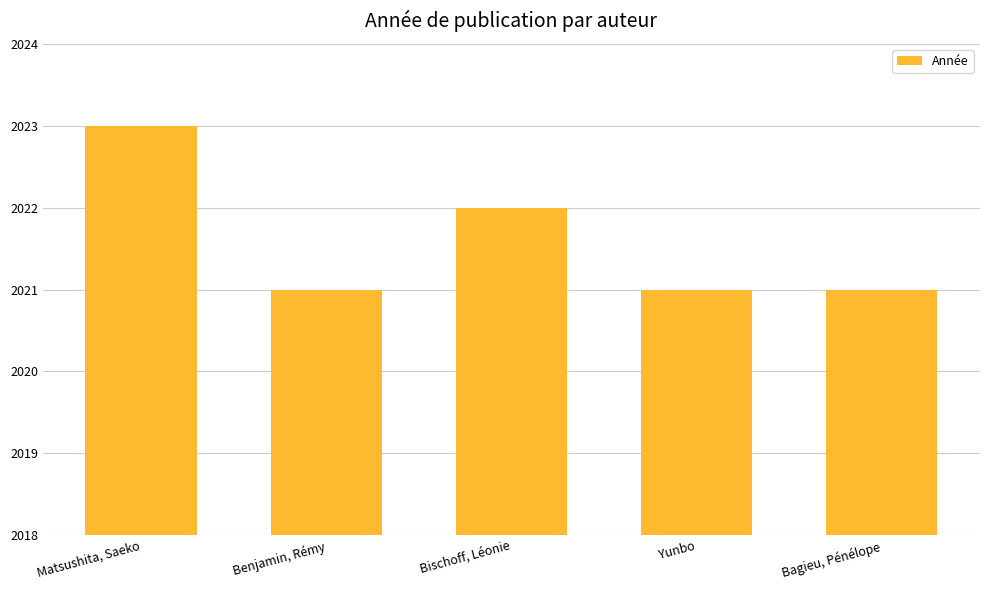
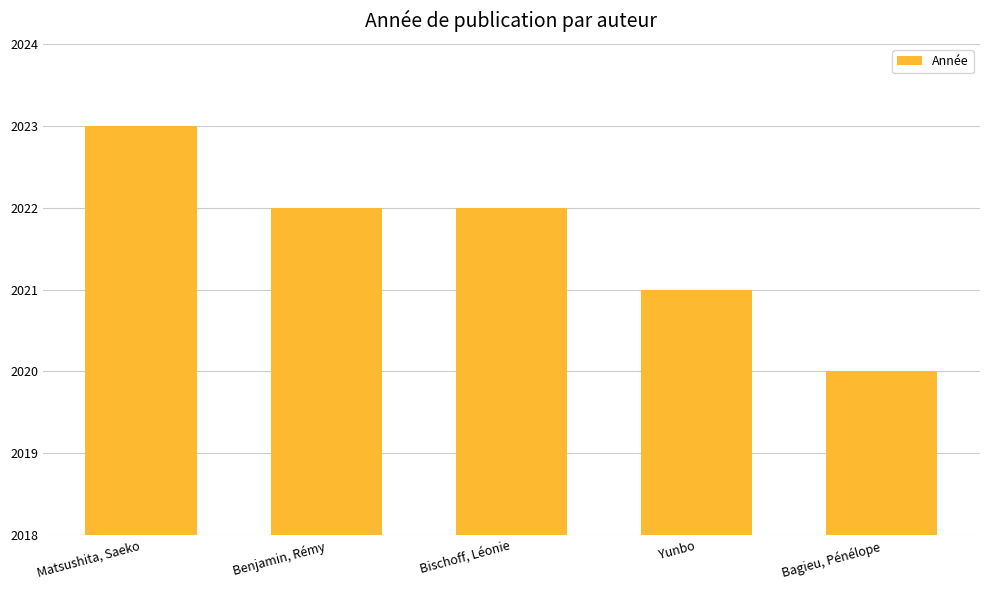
Benjamin, Rémy: 2021 -> 2022
Bagieu, Pénélope: 2021 -> 2020
